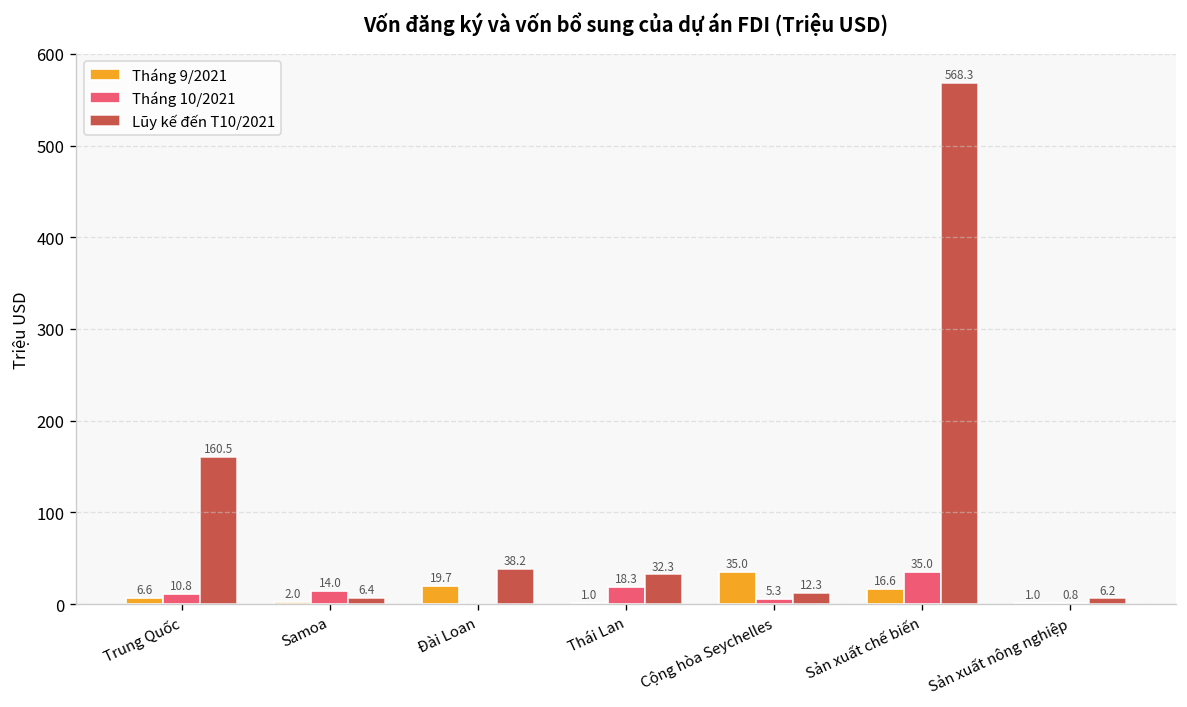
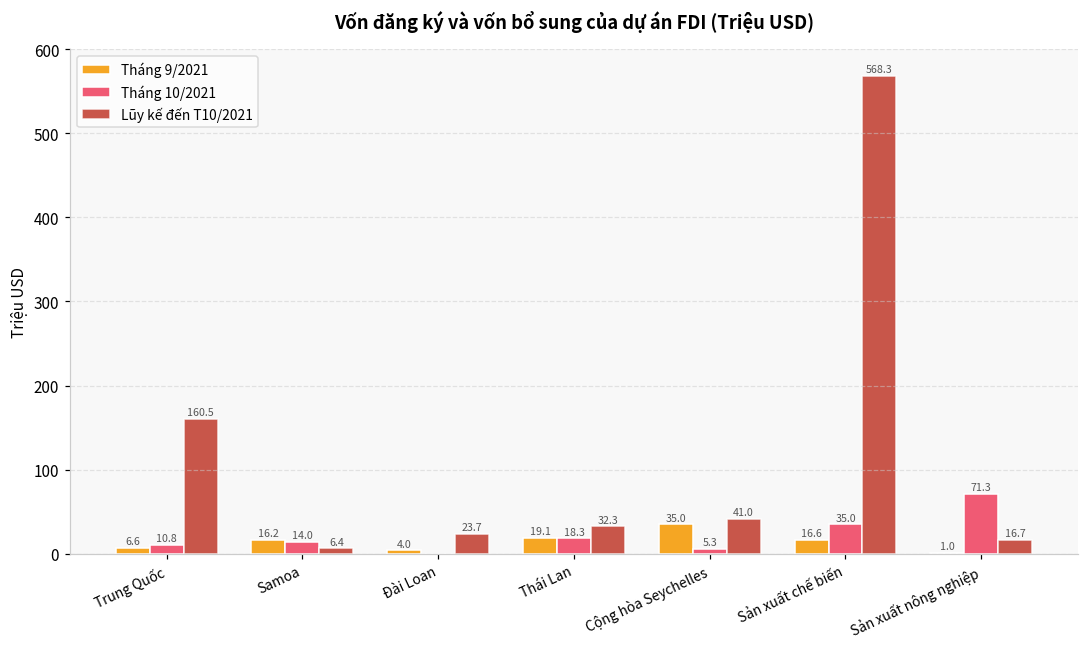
Tháng 9/2021, Samoa: 2.0 -> 16.2
Tháng 9/2021, Đài Loan: 19.7 -> 4.0
Lũy kế đến T10/2021, Đài Loan: 38.2 -> 23.7
Tháng 9/2021, Thái Lan: 1.0 -> 19.1
Lũy kế đến T10/2021, Cộng hòa Seychelles: 12.3 -> 41.0
Tháng 10/2021, Sản xuất nông nghiệp: 0.8 -> 71.3
Lũy kế đến T10/2021, Sản xuất nông nghiệp: 6.2 -> 16.7
